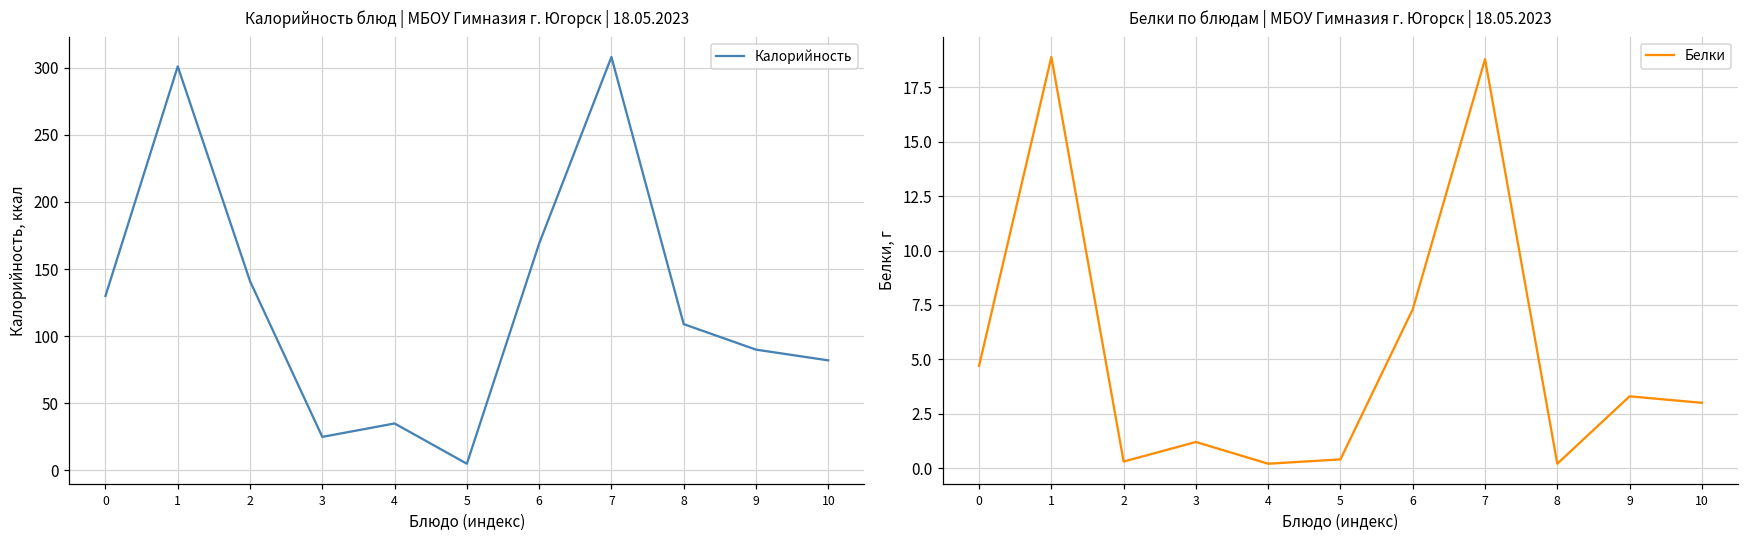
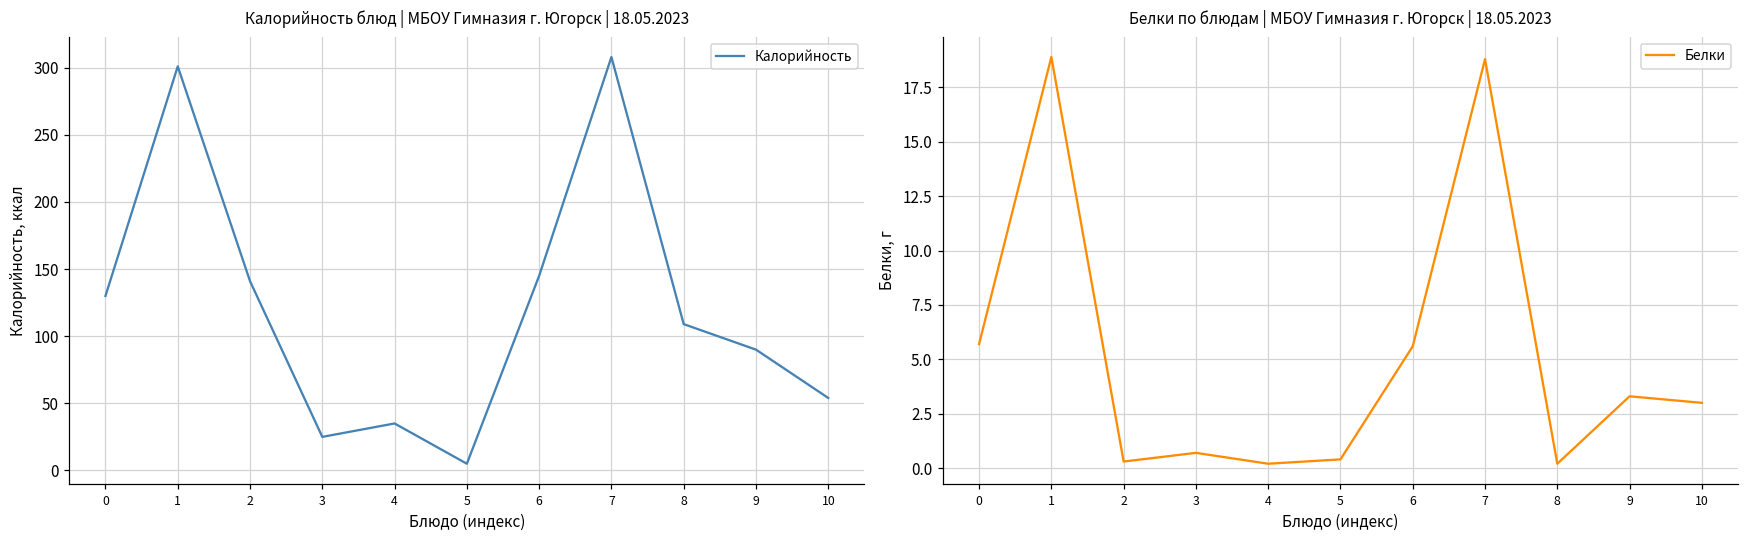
Калорийность блюд | МБОУ Гимназия г. Югорск | 18.05.2023, 6: 169 -> 145
Калорийность блюд | МБОУ Гимназия г. Югорск | 18.05.2023, 10: 82 -> 54
Белки по блюдам | МБОУ Гимназия г. Югорск | 18.05.2023, 0: 4.7 -> 5.7
Белки по блюдам | МБОУ Гимназия г. Югорск | 18.05.2023, 3: 1.2 -> 0.7
Белки по блюдам | МБОУ Гимназия г. Югорск | 18.05.2023, 6: 7.3 -> 5.6
